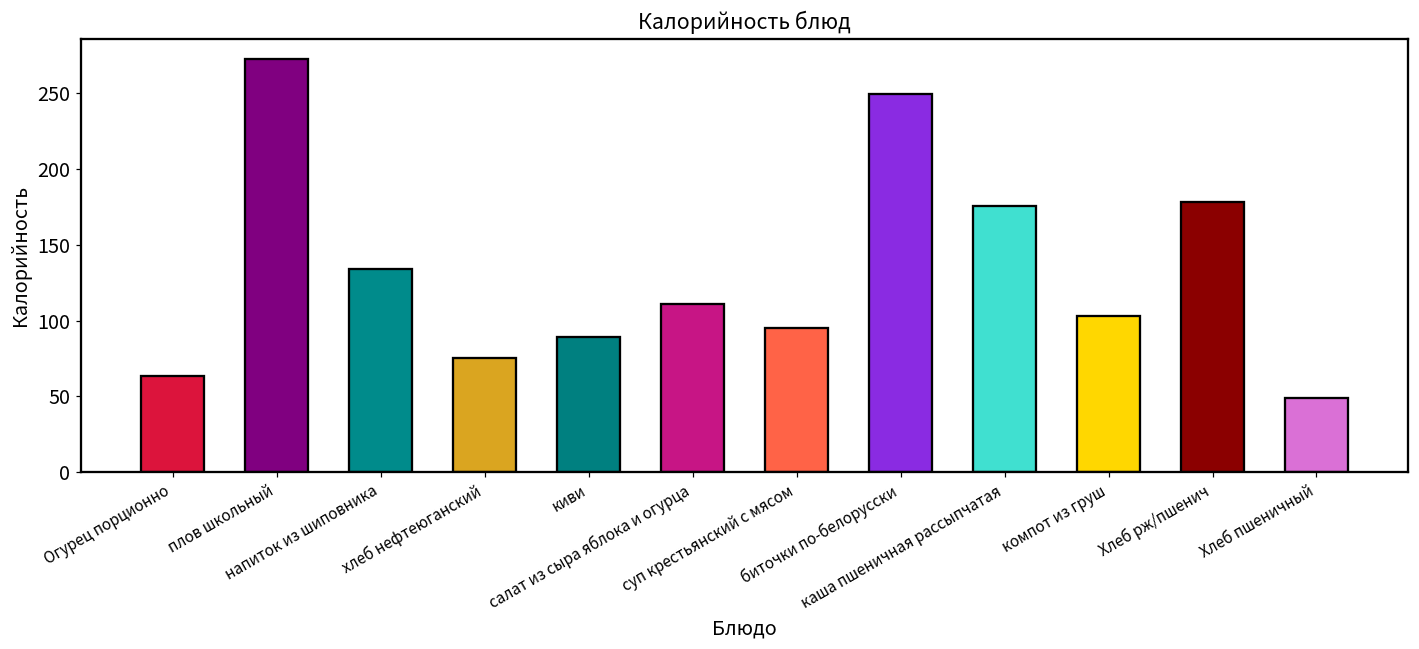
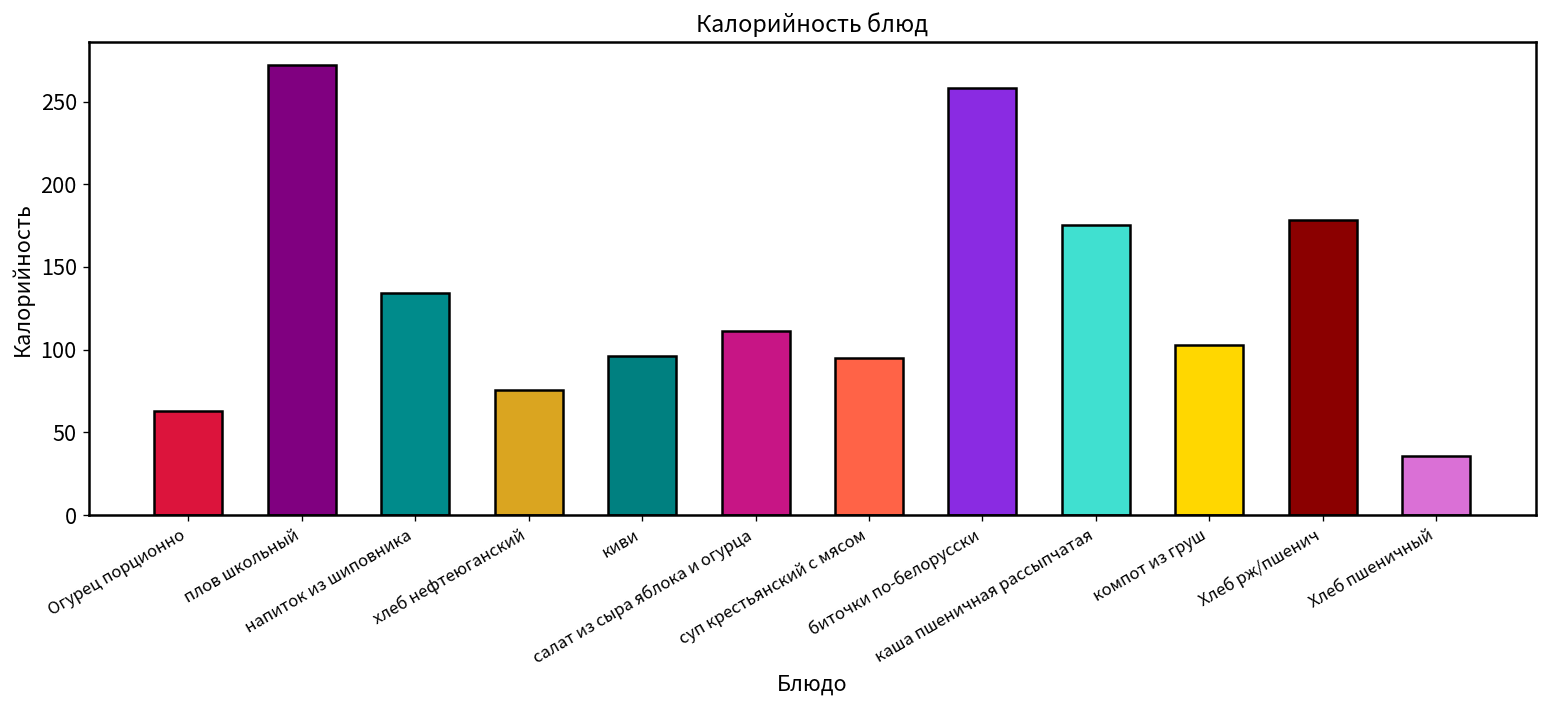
киви: 89 -> 96
биточки по-белорусски: 250 -> 258
Хлеб пшеничный: 49 -> 36
